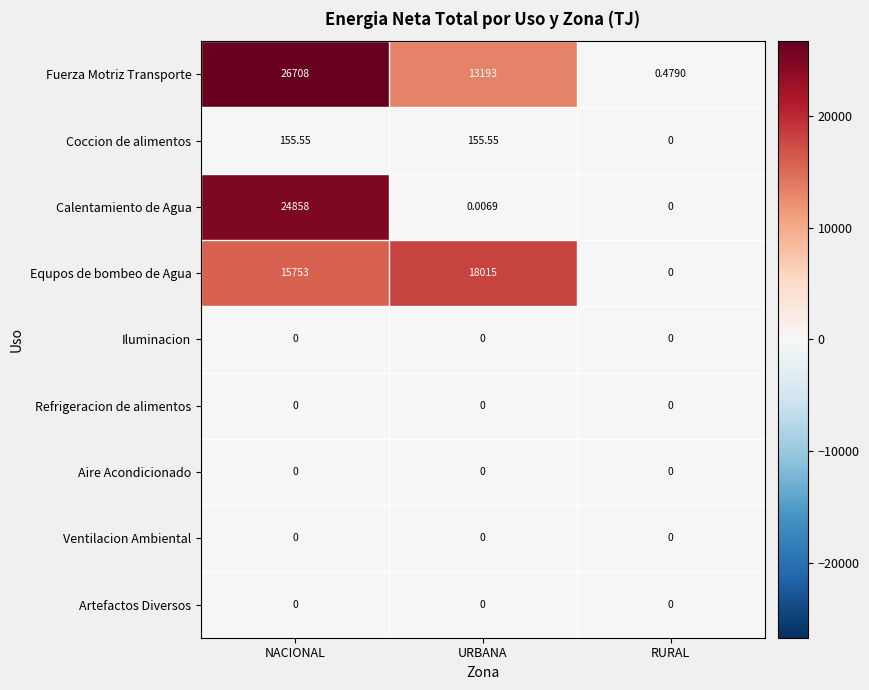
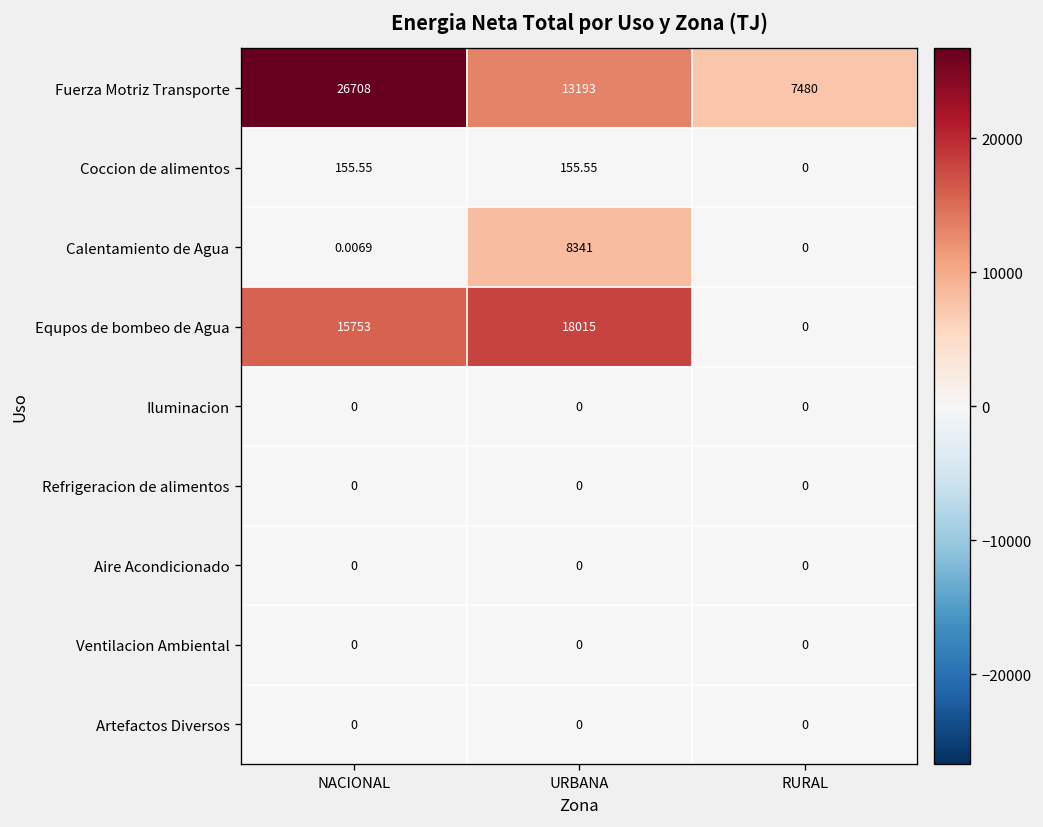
Fuerza Motriz Transporte, RURAL: 0.4790 -> 7480
Calentamiento de Agua, NACIONAL: 24858 -> 0.0069
Calentamiento de Agua, URBANA: 0.0069 -> 8341
